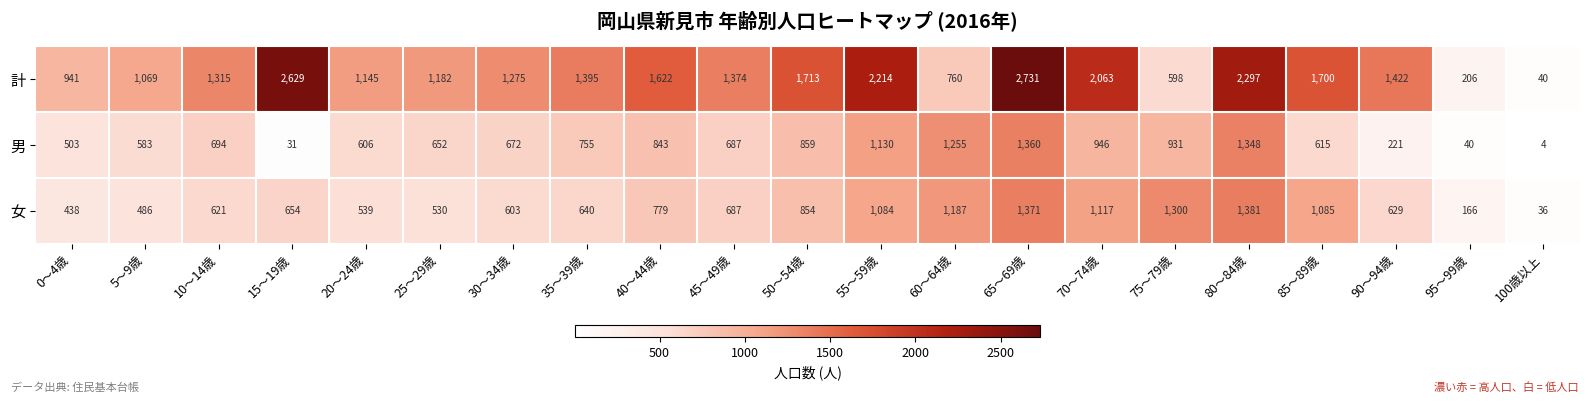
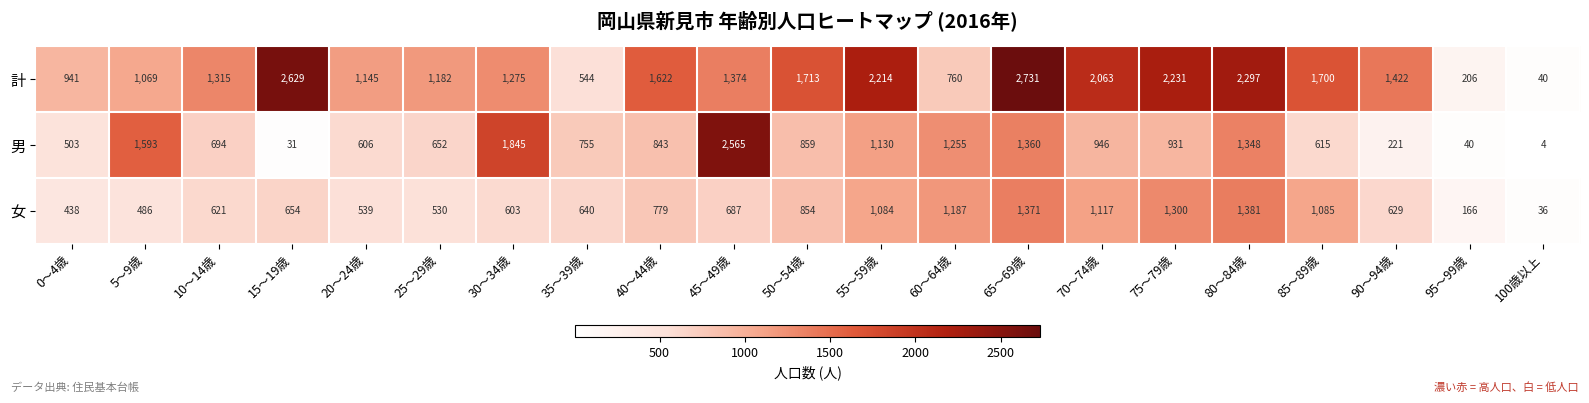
計, 35～39歳: 1,395 -> 544
計, 75～79歳: 598 -> 2,231
男, 5～9歳: 583 -> 1,593
男, 30～34歳: 672 -> 1,845
男, 45～49歳: 687 -> 2,565
